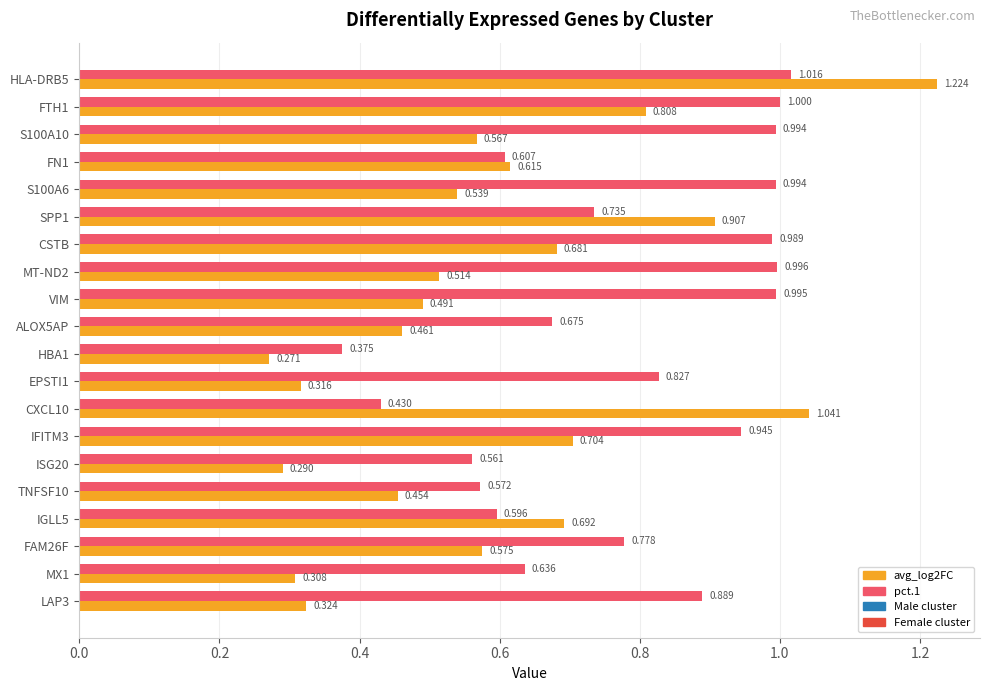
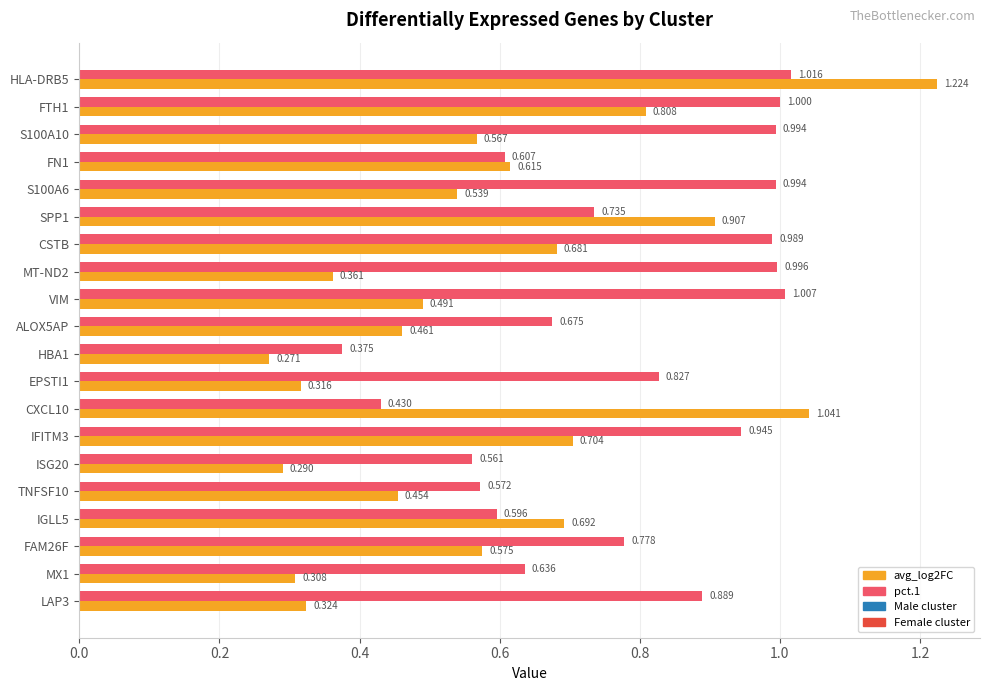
avg_log2FC, MT-ND2: 0.514 -> 0.361
pct.1, VIM: 0.995 -> 1.007
